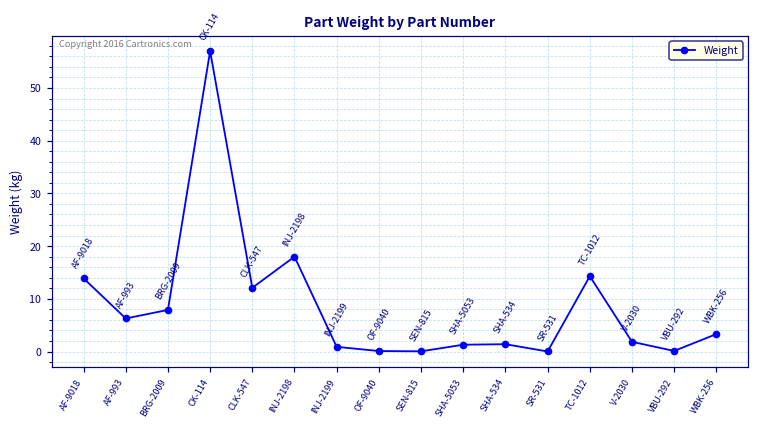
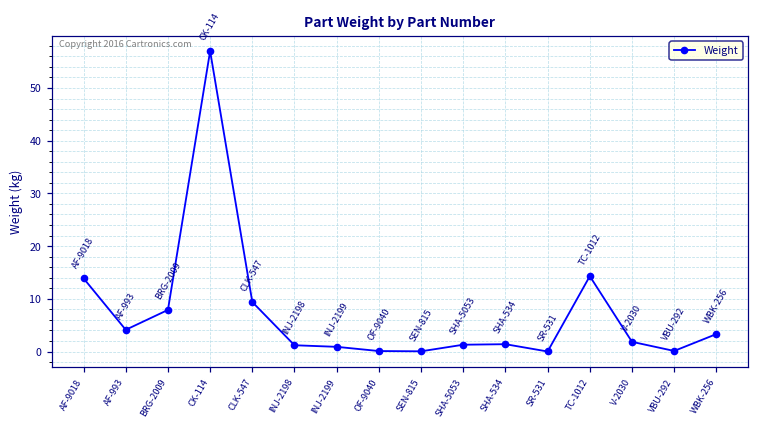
AF-993: 6 -> 4
CLK-547: 12 -> 9
INJ-2198: 18 -> 1
